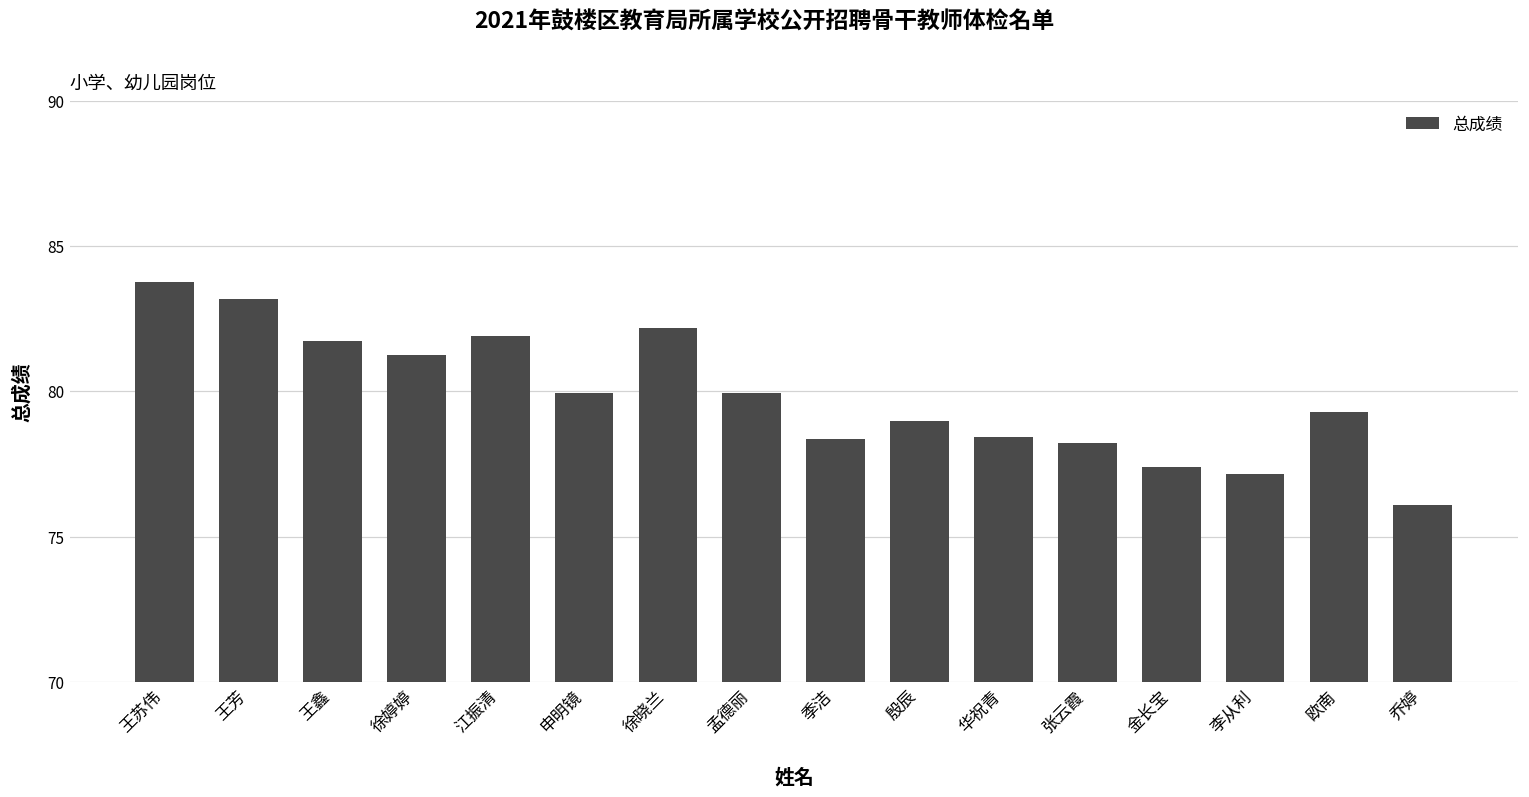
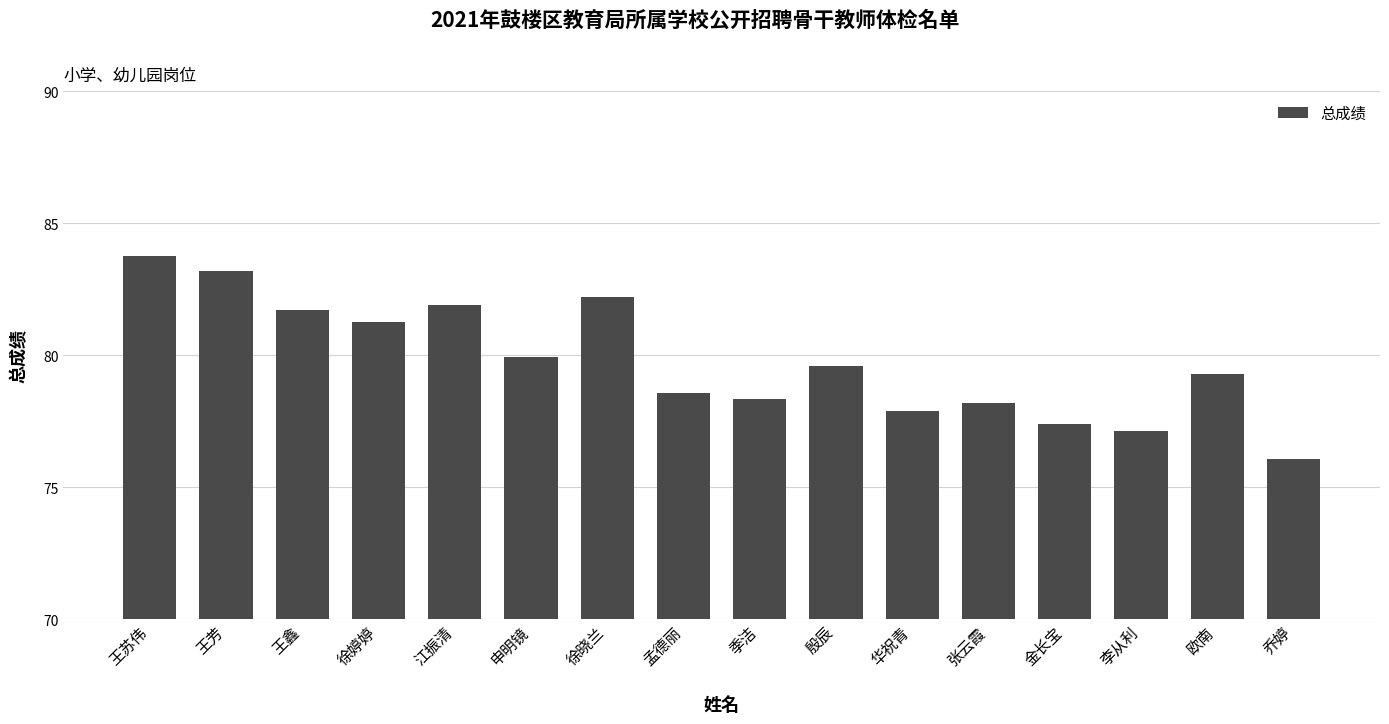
孟德丽: 80.0 -> 78.6
殷辰: 79.0 -> 79.6
华祝青: 78.4 -> 77.9
